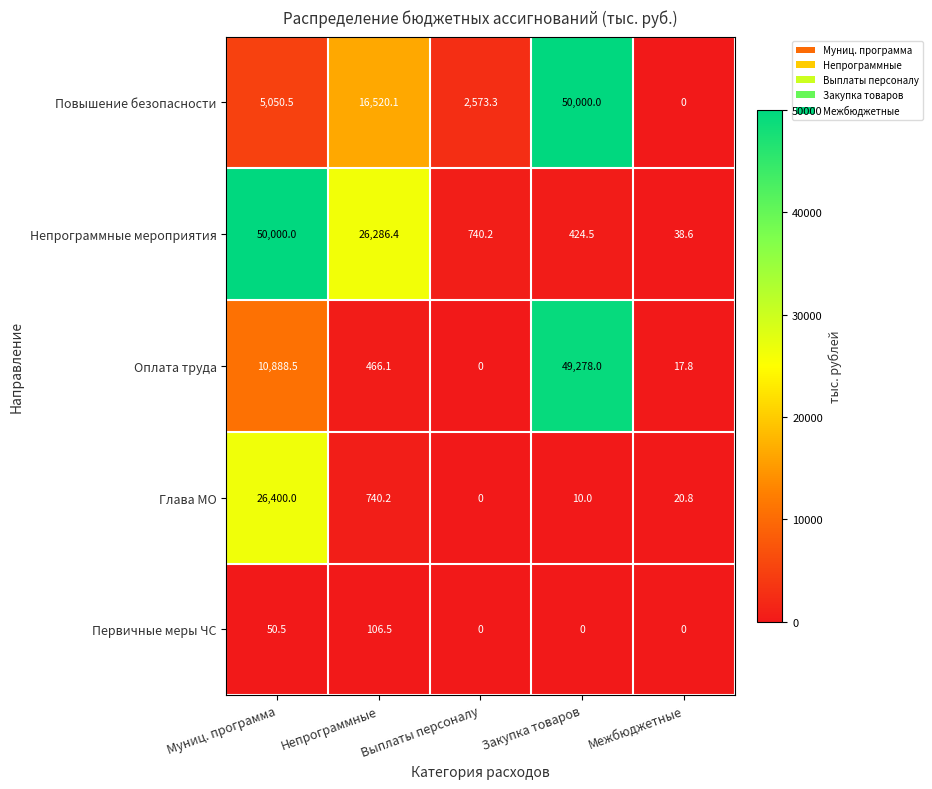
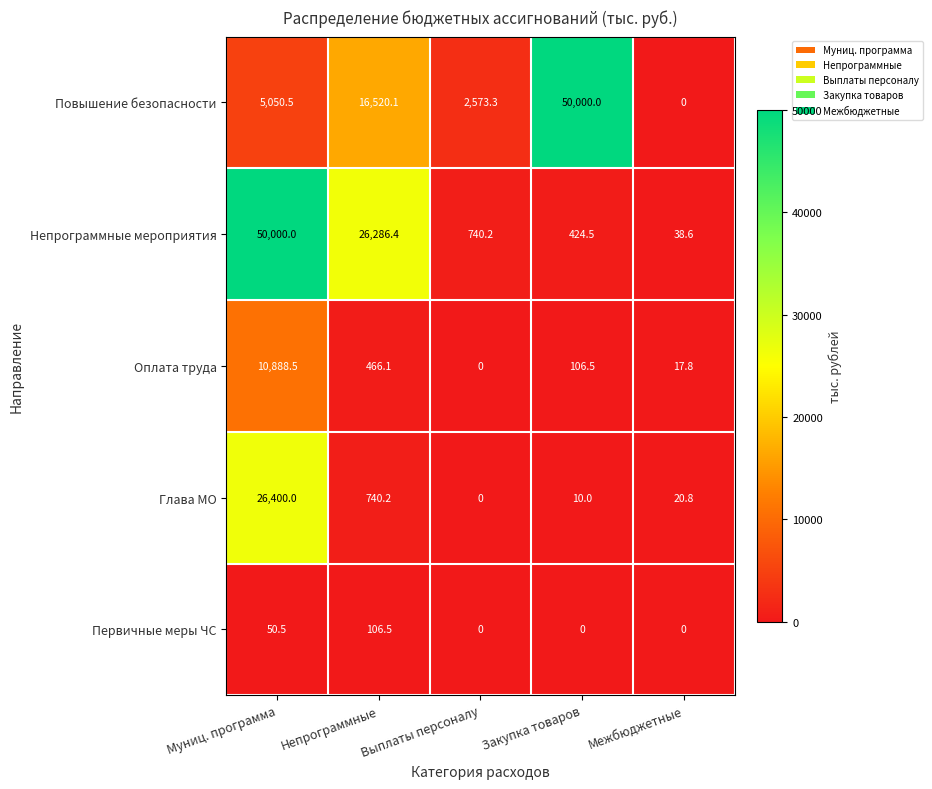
Оплата труда, Закупка товаров: 49,278.0 -> 106.5
